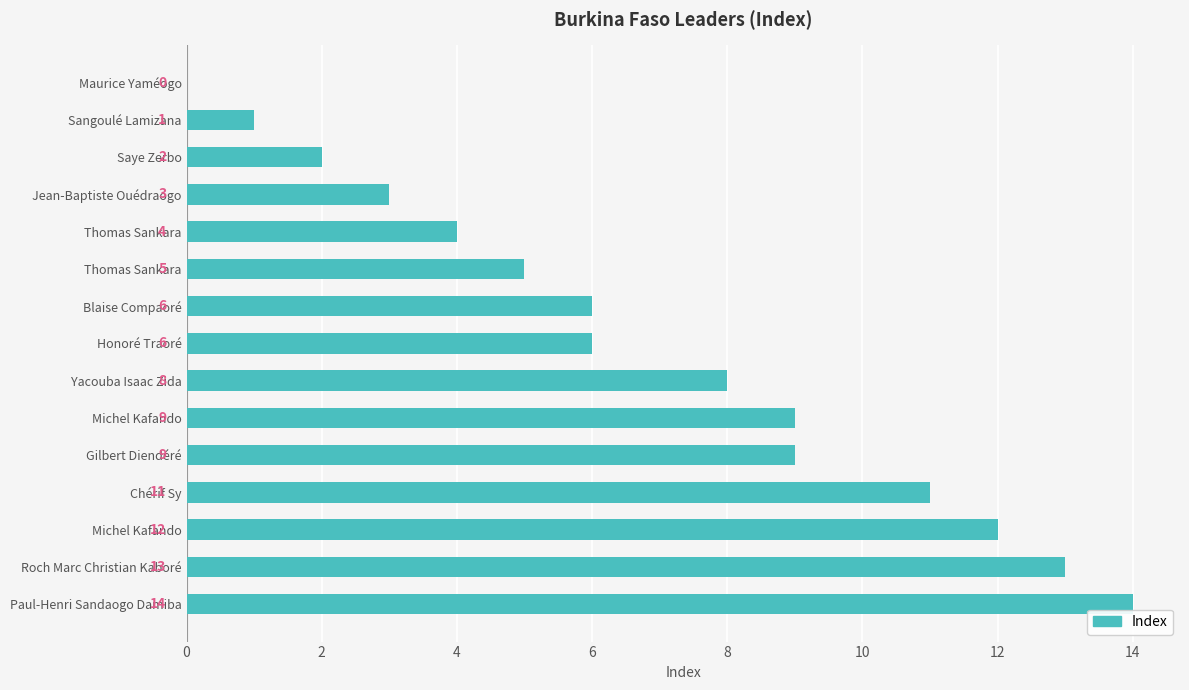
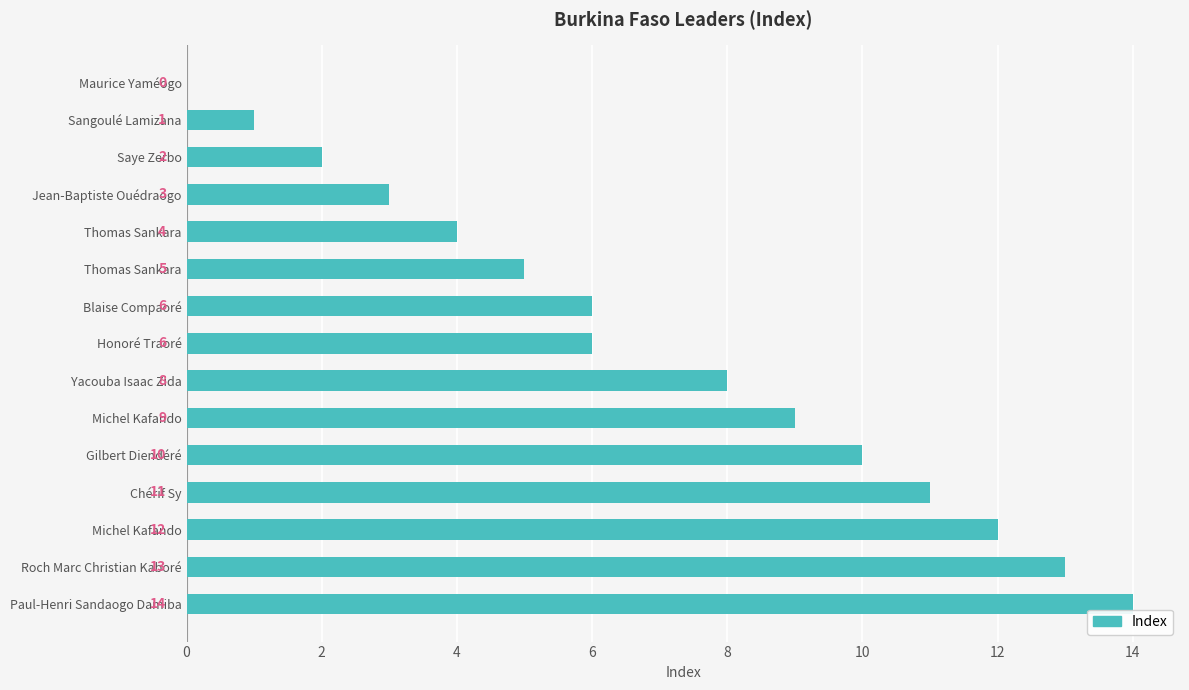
Gilbert Diendéré: 9 -> 10
